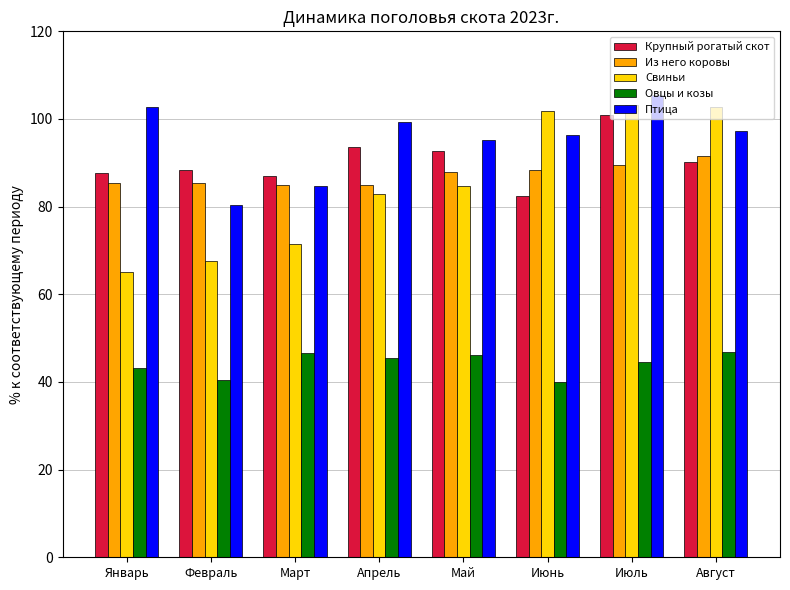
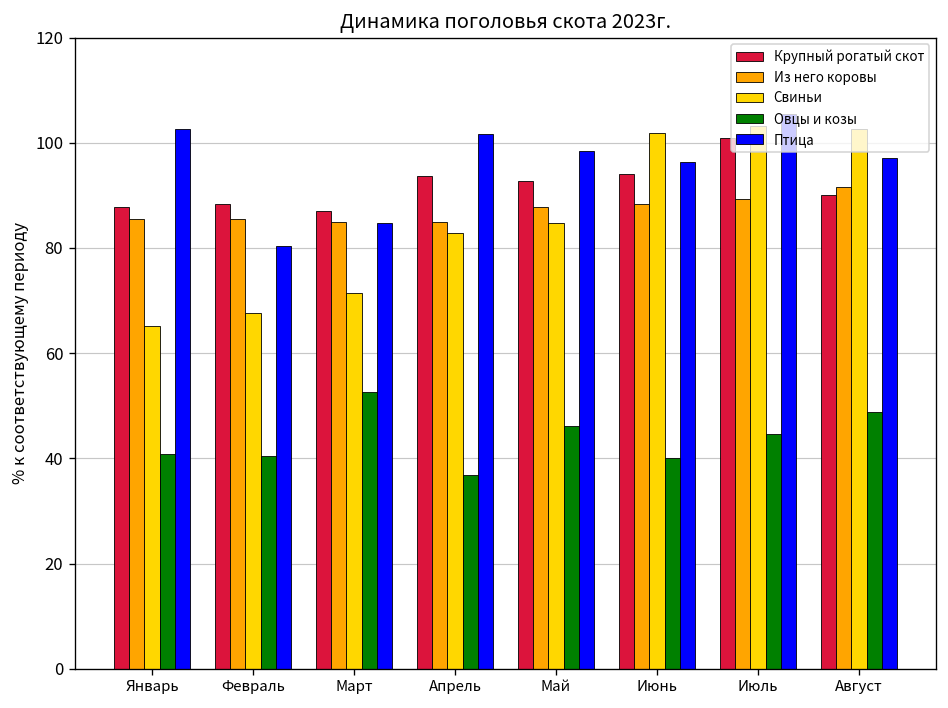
Овцы и козы, Январь: 43 -> 41
Овцы и козы, Март: 47 -> 53
Овцы и козы, Апрель: 46 -> 37
Птица, Апрель: 99 -> 102
Птица, Май: 95 -> 98
Крупный рогатый скот, Июнь: 83 -> 94
Овцы и козы, Август: 47 -> 49
